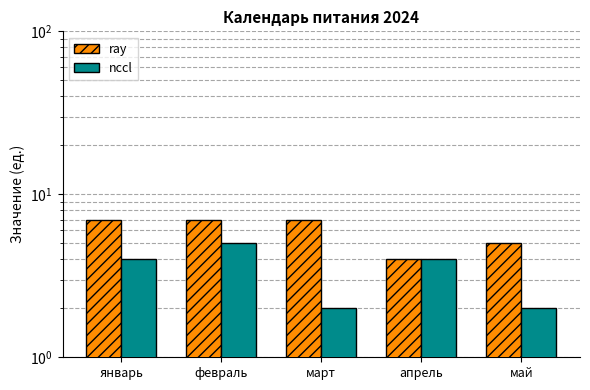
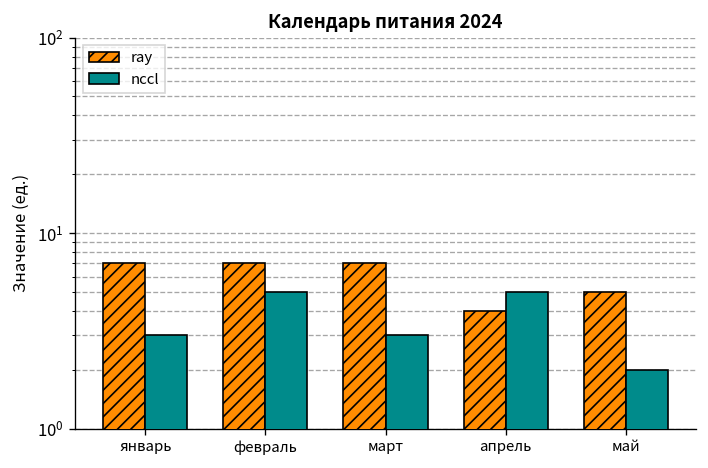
nccl, январь: 4 -> 3
nccl, март: 2 -> 3
nccl, апрель: 4 -> 5
